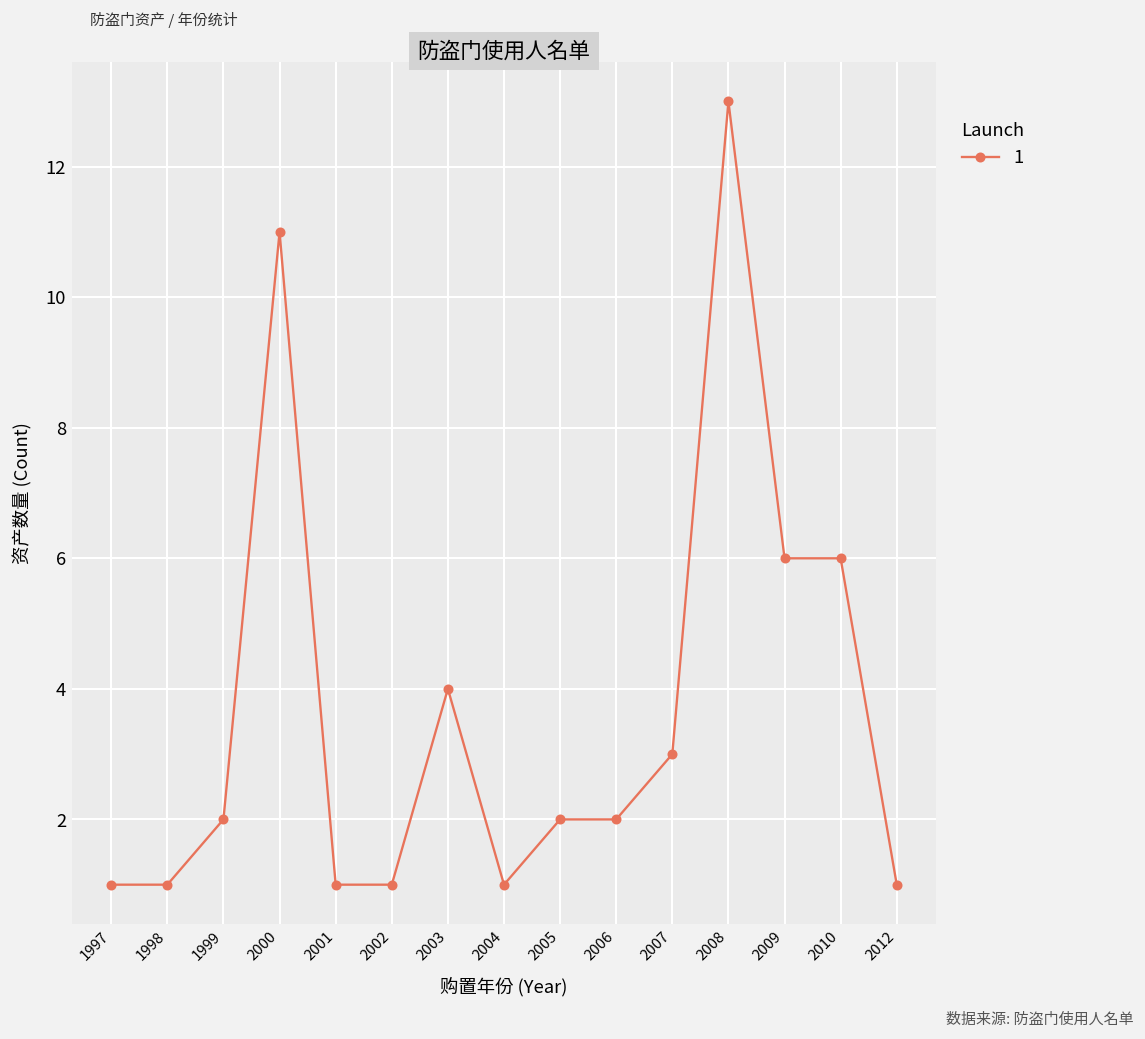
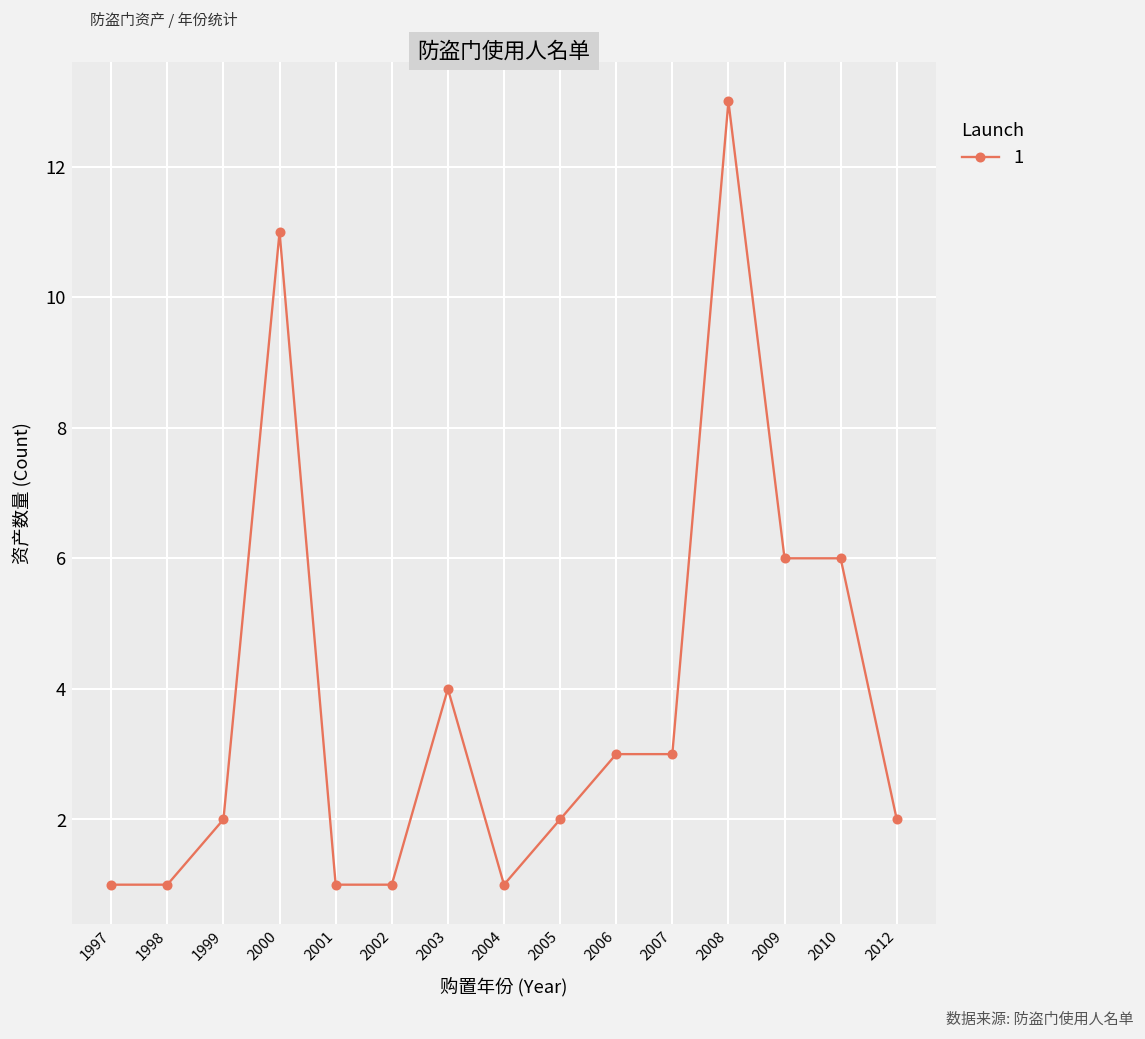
2006: 2 -> 3
2012: 1 -> 2
